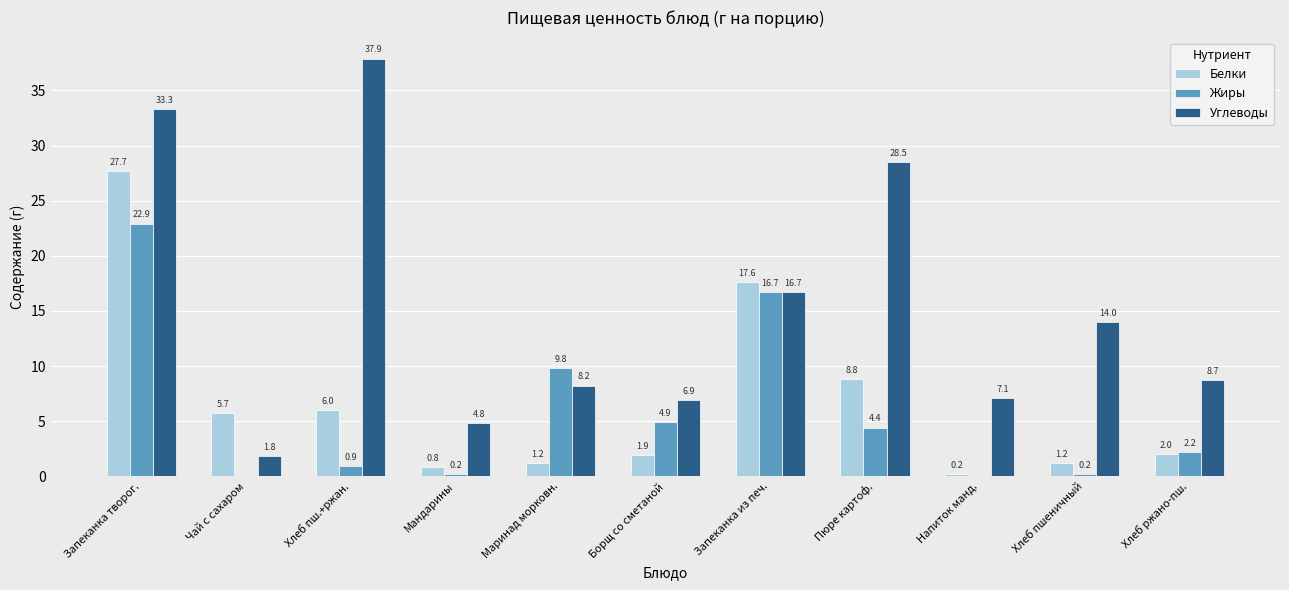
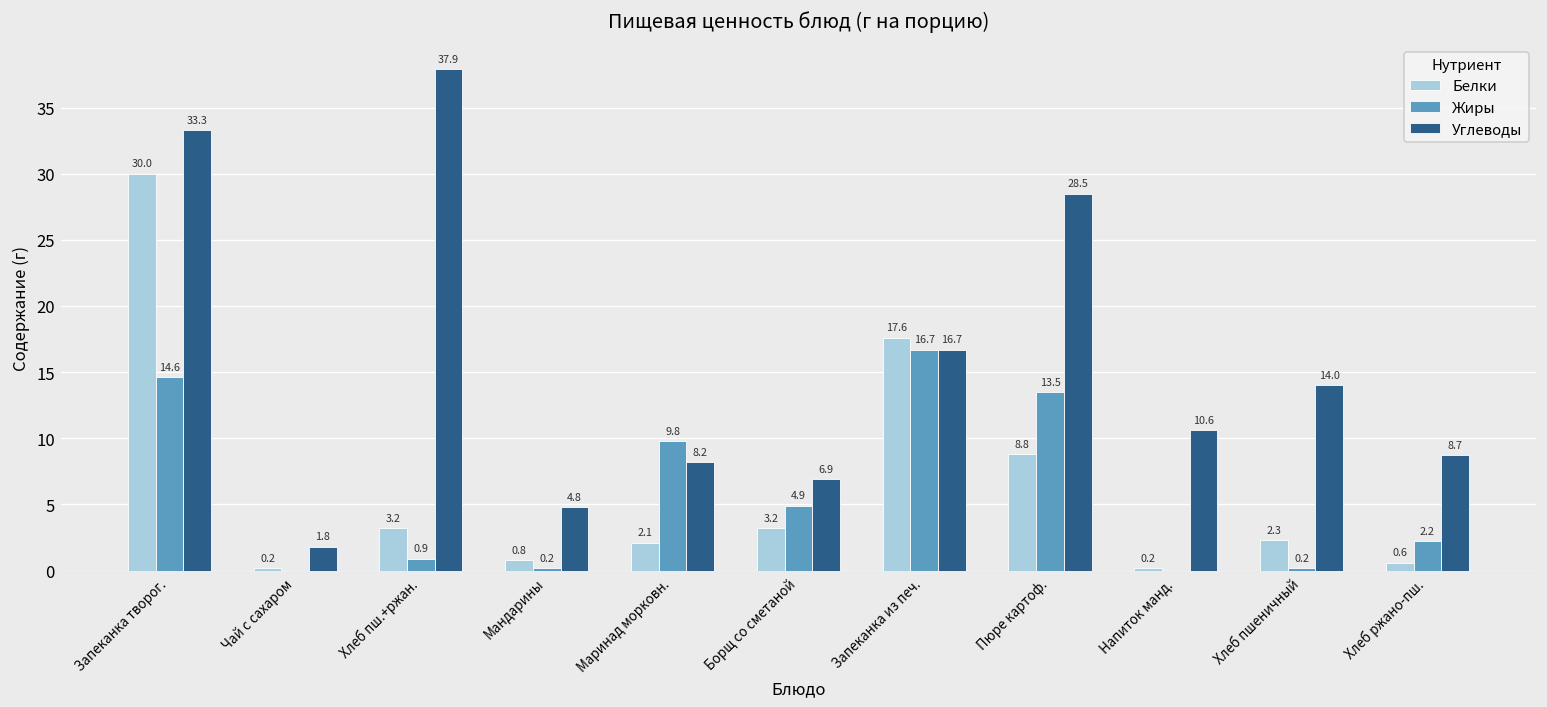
Белки, Запеканка творог.: 27.7 -> 30.0
Жиры, Запеканка творог.: 22.9 -> 14.6
Белки, Чай с сахаром: 5.7 -> 0.2
Белки, Хлеб пш.+ржан.: 6.0 -> 3.2
Белки, Маринад морковн.: 1.2 -> 2.1
Белки, Борщ со сметаной: 1.9 -> 3.2
Жиры, Пюре картоф.: 4.4 -> 13.5
Углеводы, Напиток манд.: 7.1 -> 10.6
Белки, Хлеб пшеничный: 1.2 -> 2.3
Белки, Хлеб ржано-пш.: 2.0 -> 0.6
